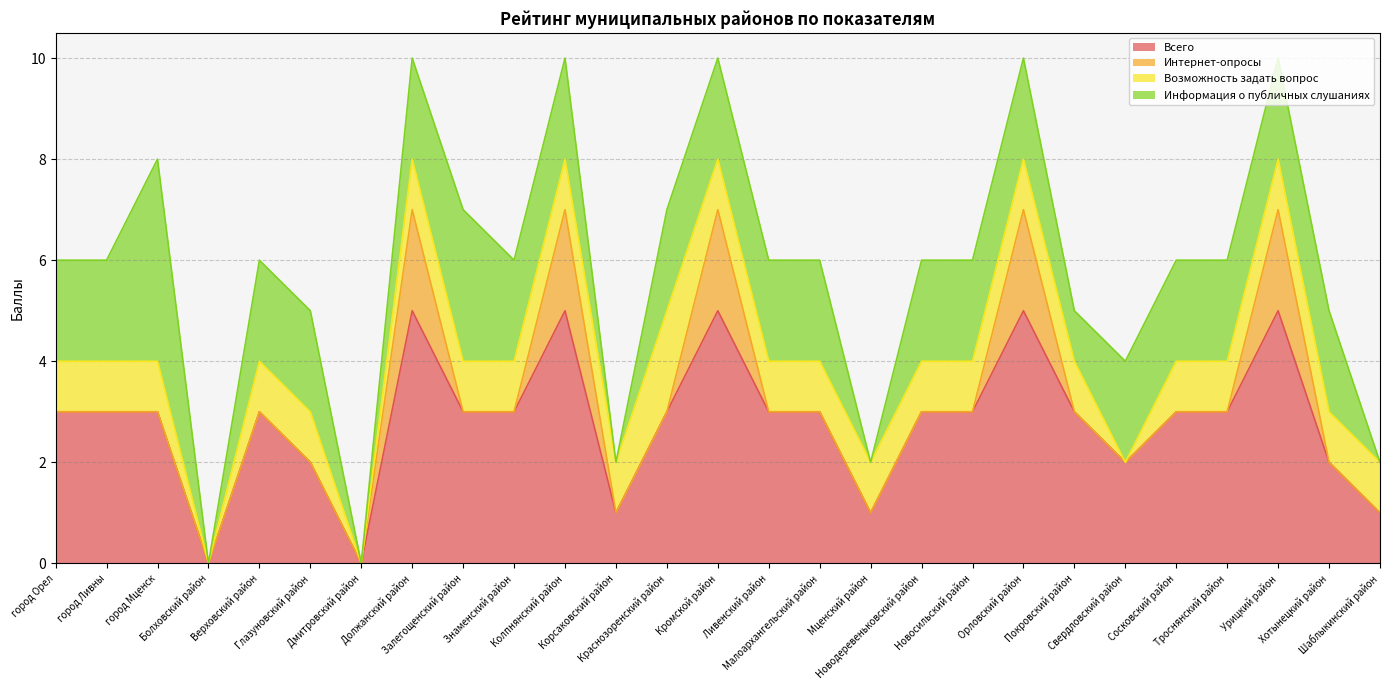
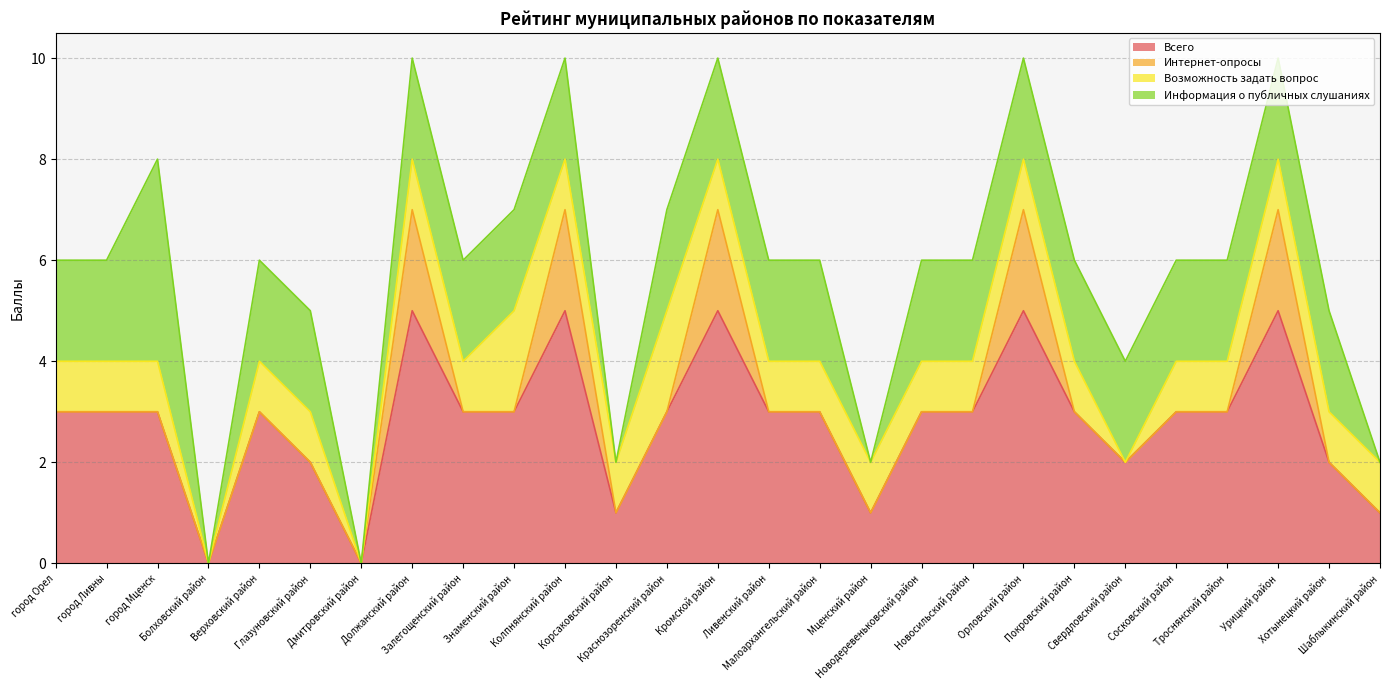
Информация о публичных слушаниях, Залегощенский район: 3 -> 2
Возможность задать вопрос, Знаменский район: 1 -> 2
Информация о публичных слушаниях, Покровский район: 1 -> 2
